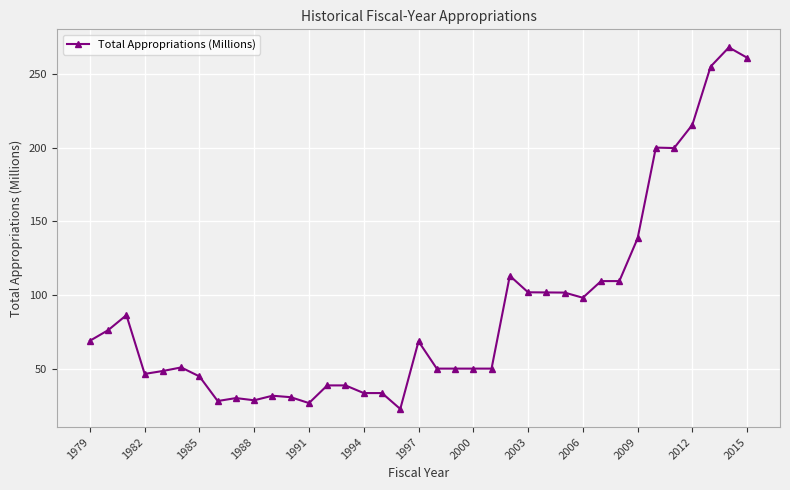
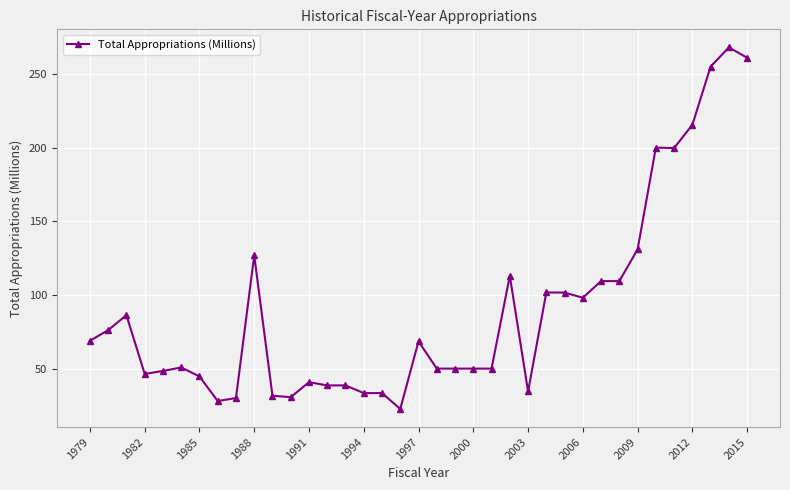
1988: 29 -> 127
1991: 27 -> 41
2003: 102 -> 35
2009: 138 -> 131
